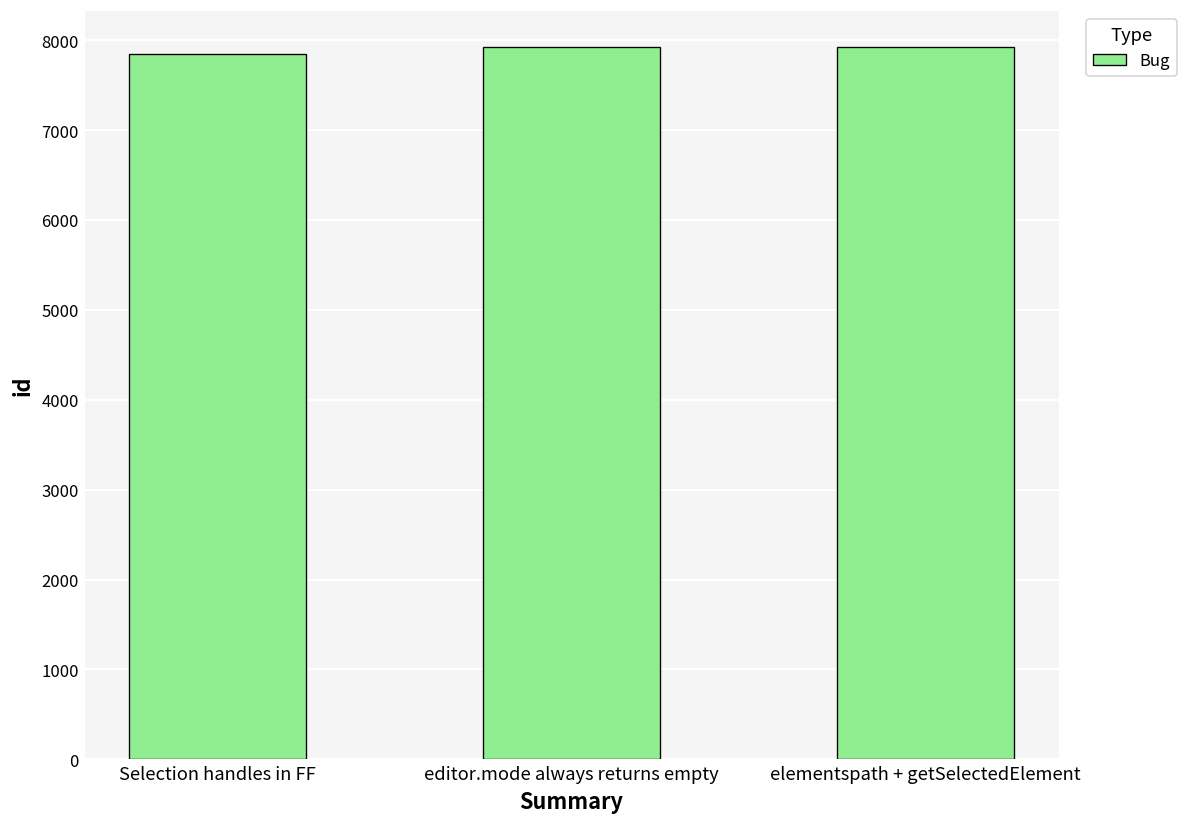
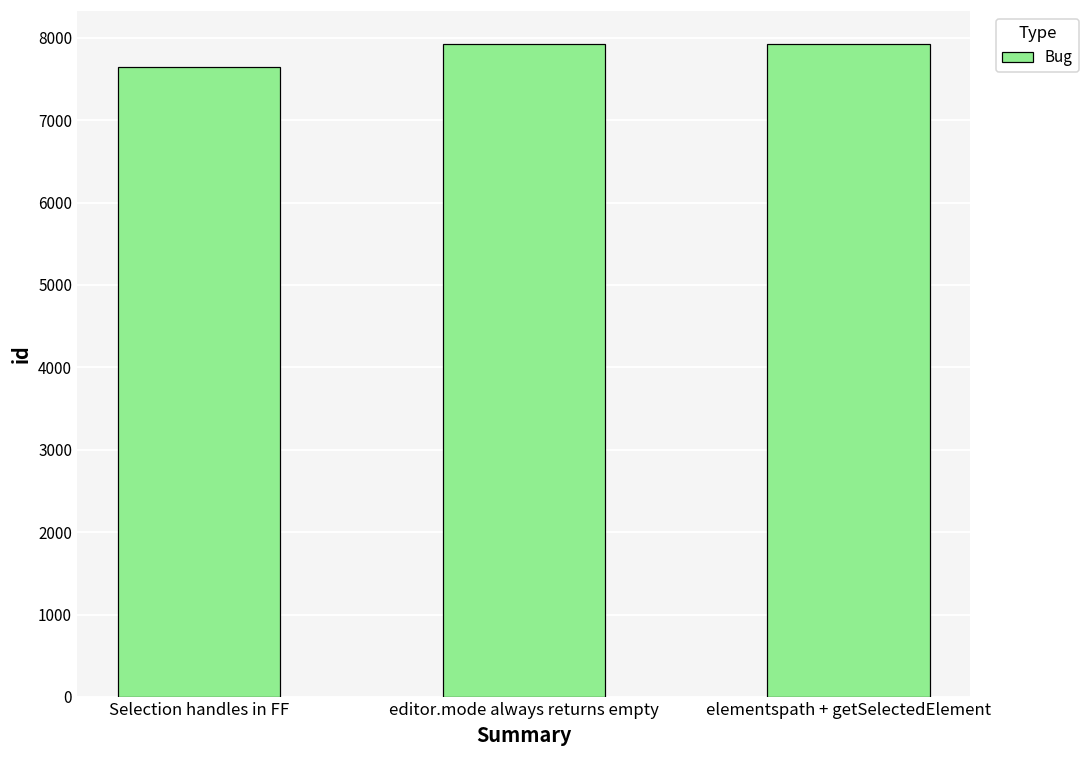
Selection handles in FF: 7800 -> 7600
